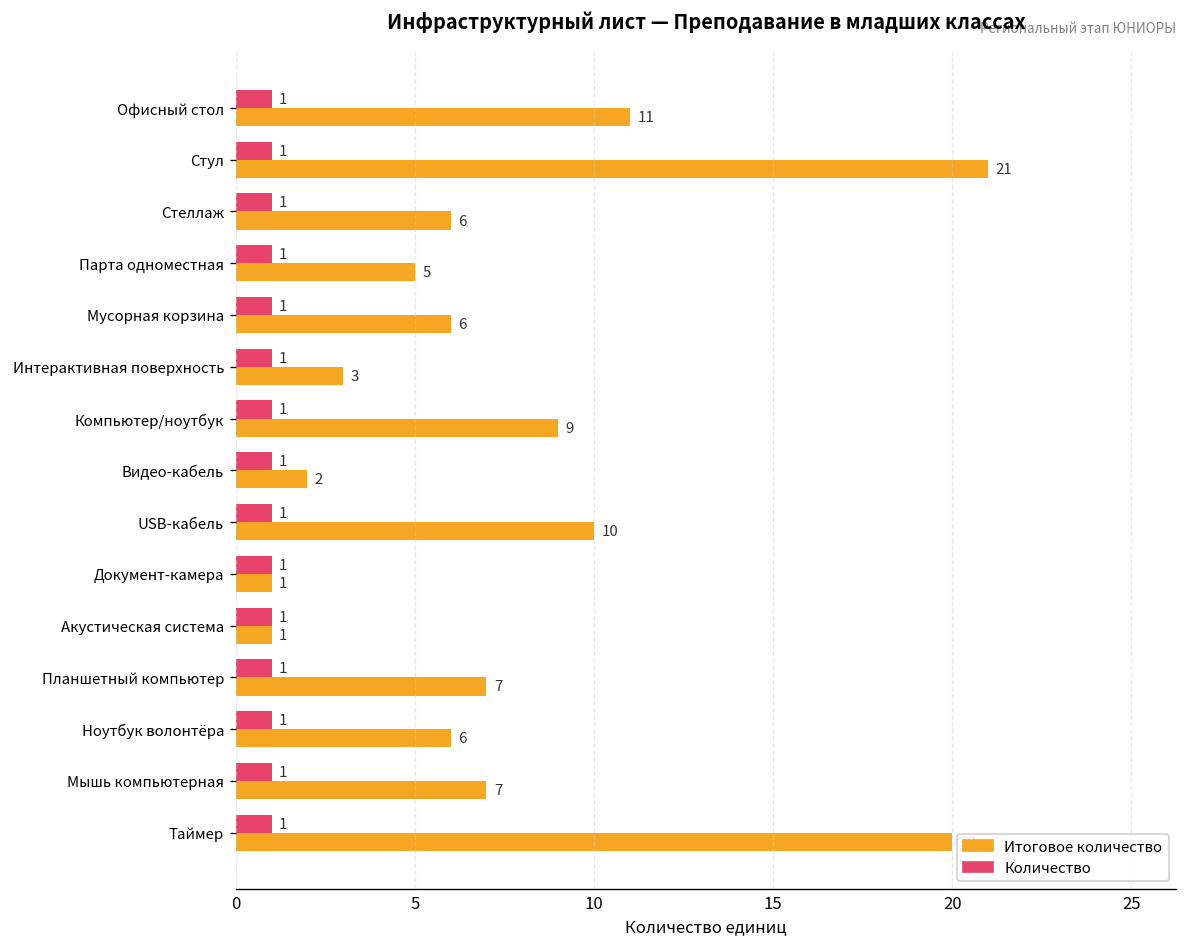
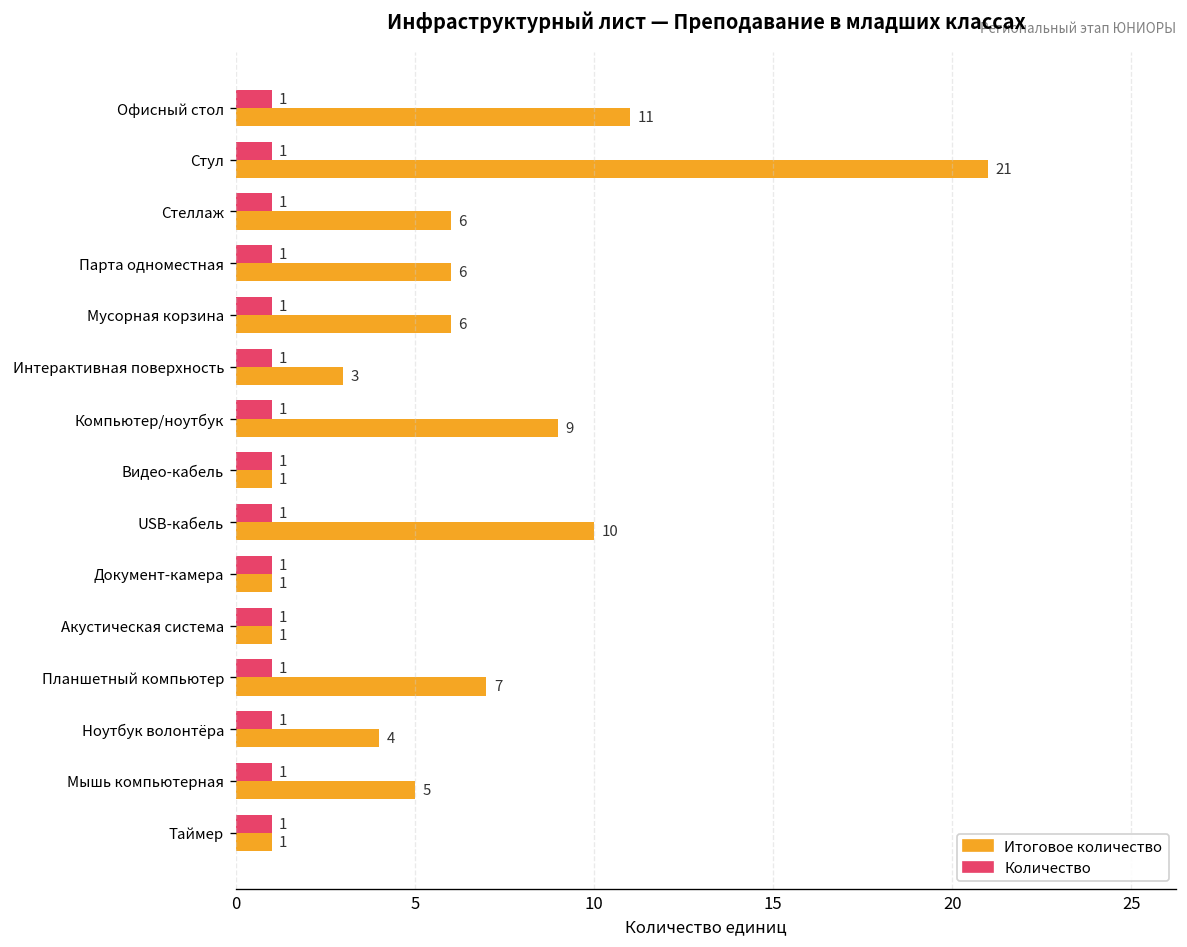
Итоговое количество, Парта одноместная: 5 -> 6
Итоговое количество, Видео-кабель: 2 -> 1
Итоговое количество, Ноутбук волонтёра: 6 -> 4
Итоговое количество, Мышь компьютерная: 7 -> 5
Итоговое количество, Таймер: 20 -> 1
